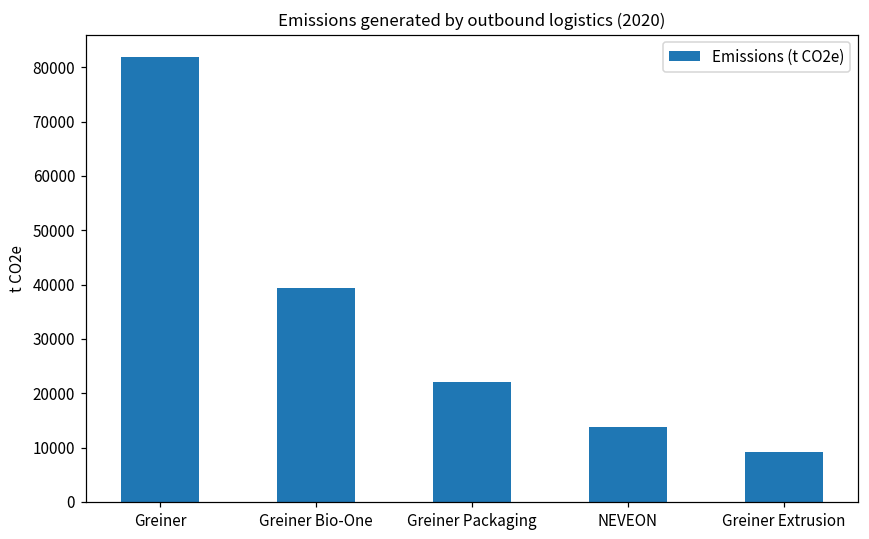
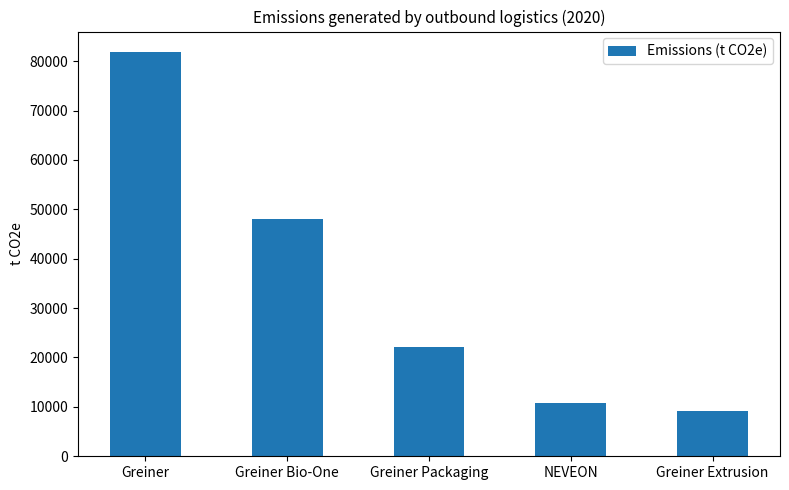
Greiner Bio-One: 39000 -> 48000
NEVEON: 14000 -> 11000
